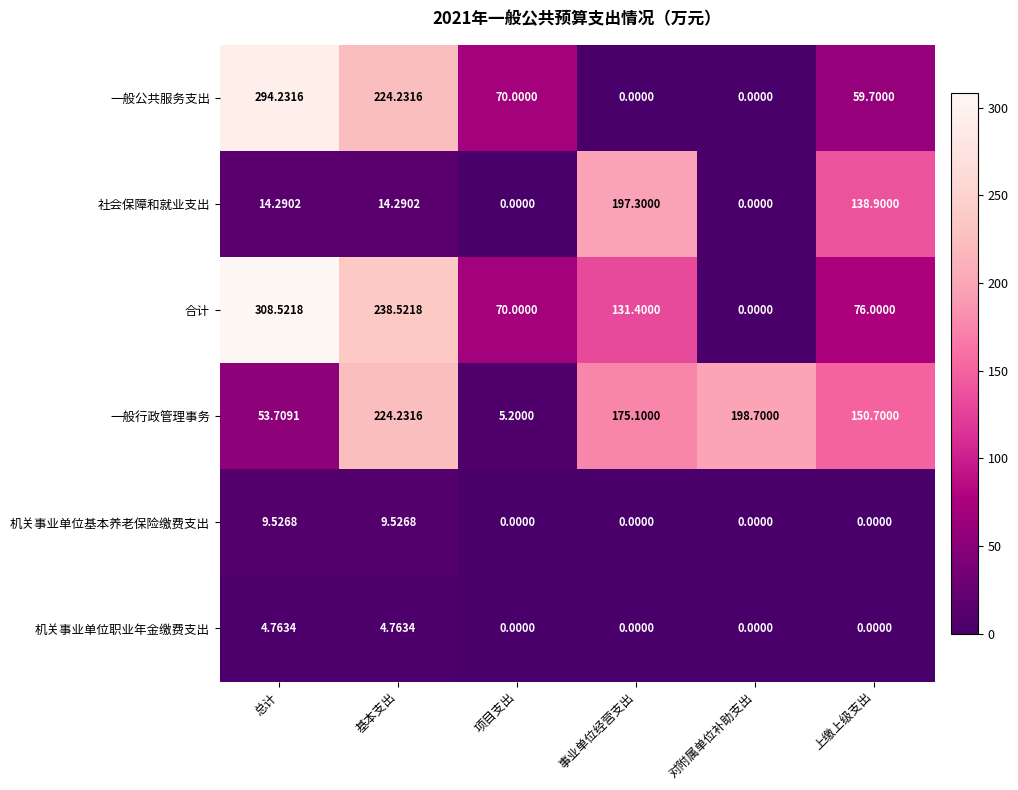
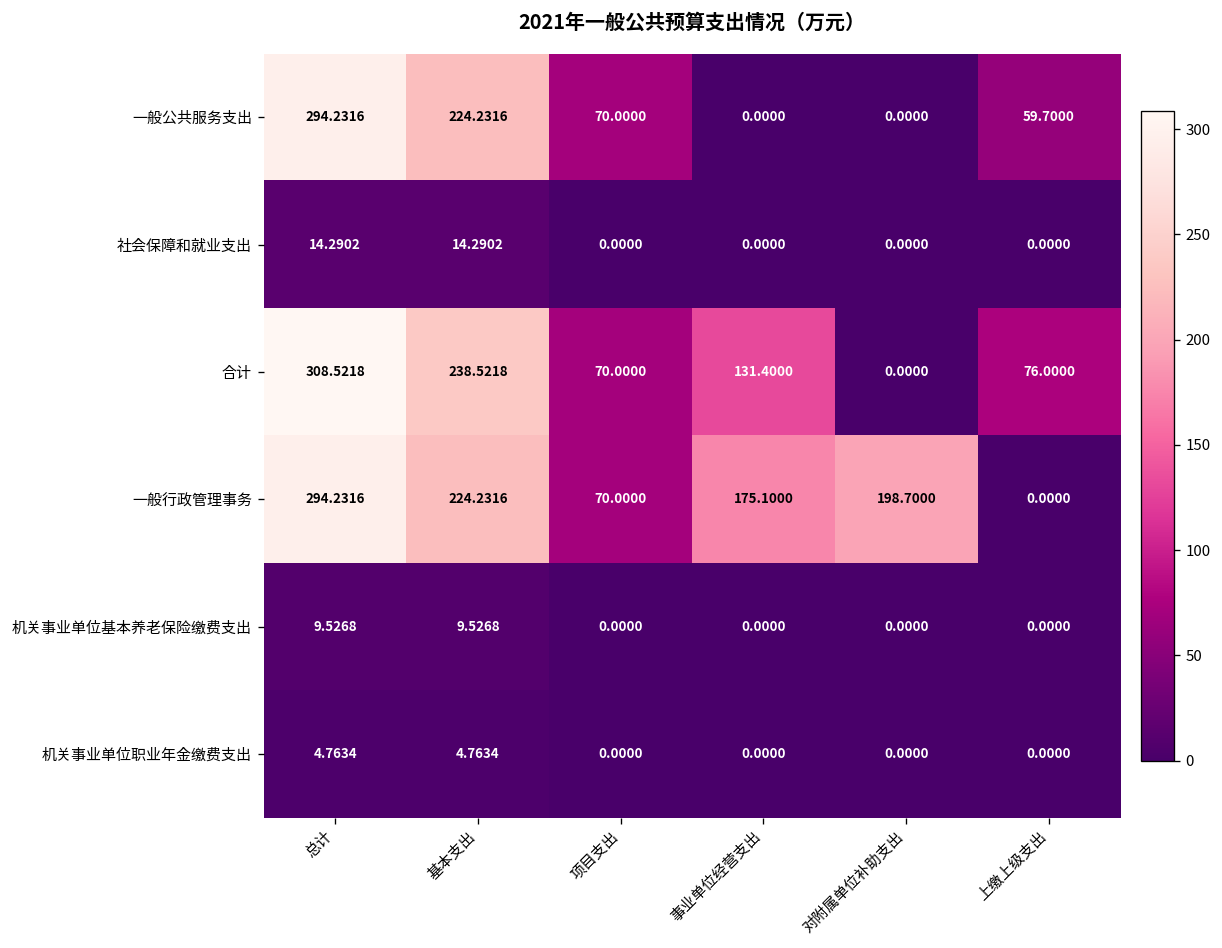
社会保障和就业支出, 事业单位经营支出: 197.3000 -> 0.0000
社会保障和就业支出, 上缴上级支出: 138.9000 -> 0.0000
一般行政管理事务, 总计: 53.7091 -> 294.2316
一般行政管理事务, 项目支出: 5.2000 -> 70.0000
一般行政管理事务, 上缴上级支出: 150.7000 -> 0.0000
